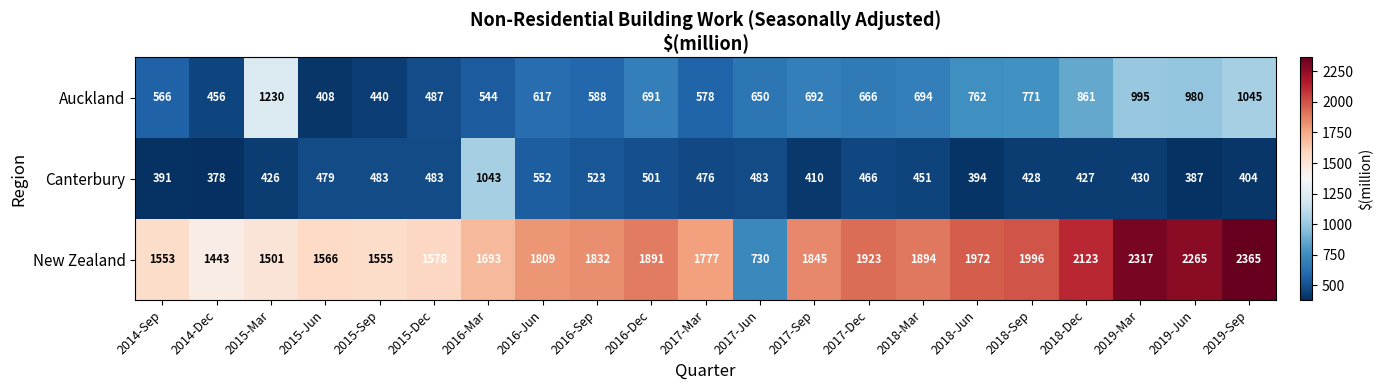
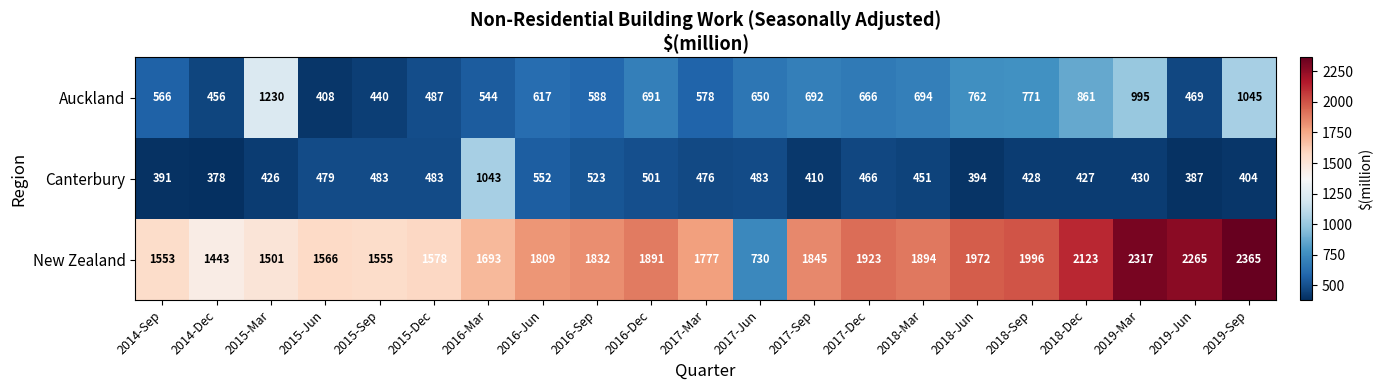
Auckland, 2019-Jun: 980 -> 469
